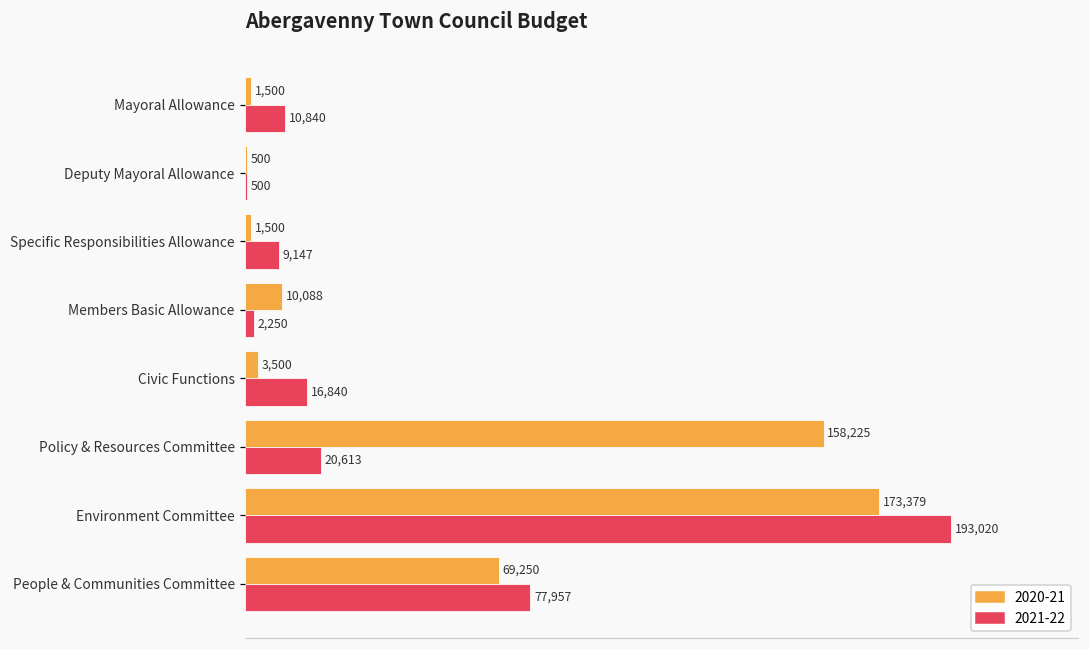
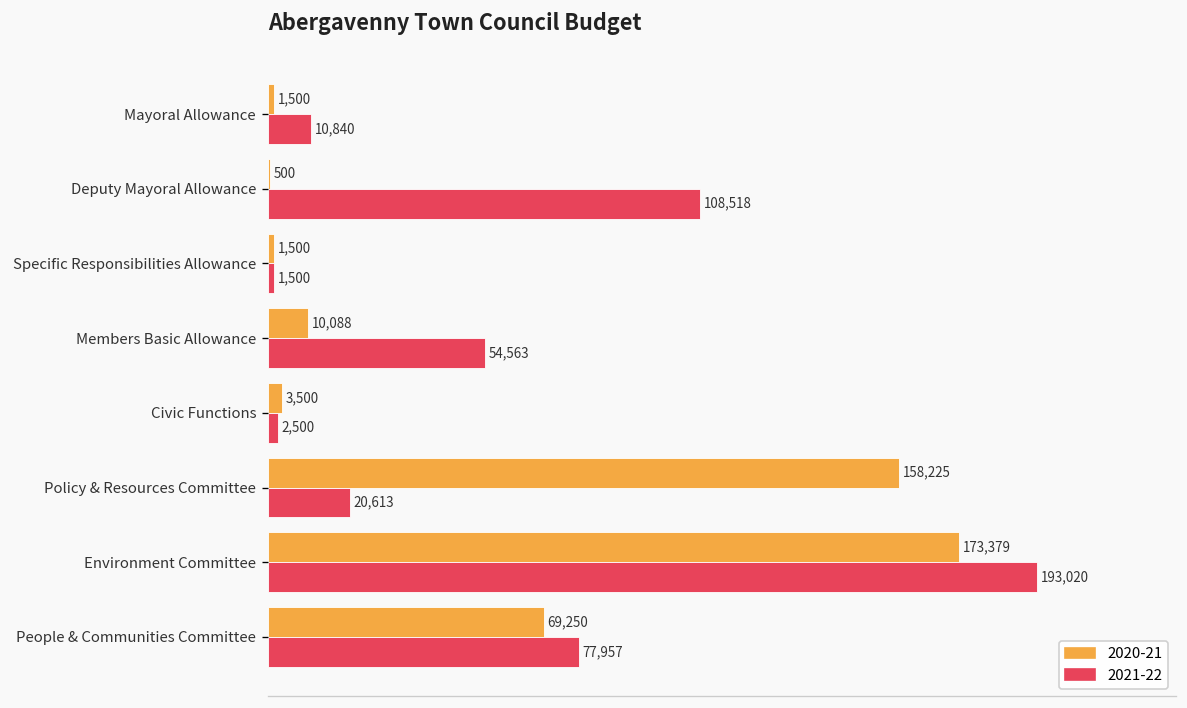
2021-22, Deputy Mayoral Allowance: 500 -> 108,518
2021-22, Specific Responsibilities Allowance: 9,147 -> 1,500
2021-22, Members Basic Allowance: 2,250 -> 54,563
2021-22, Civic Functions: 16,840 -> 2,500
